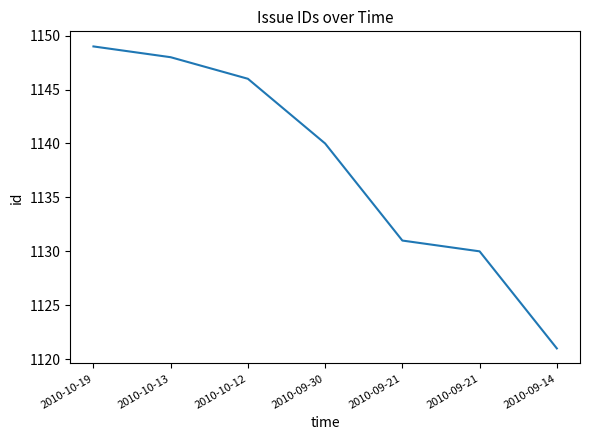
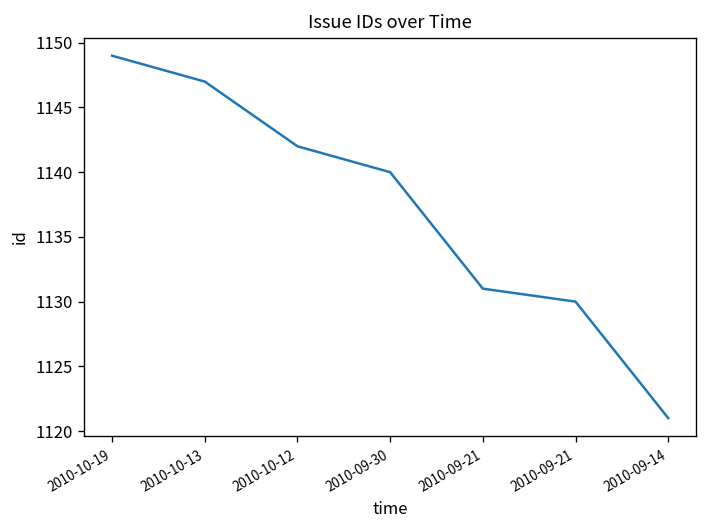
2010-10-13: 1148 -> 1147
2010-10-12: 1146 -> 1142
